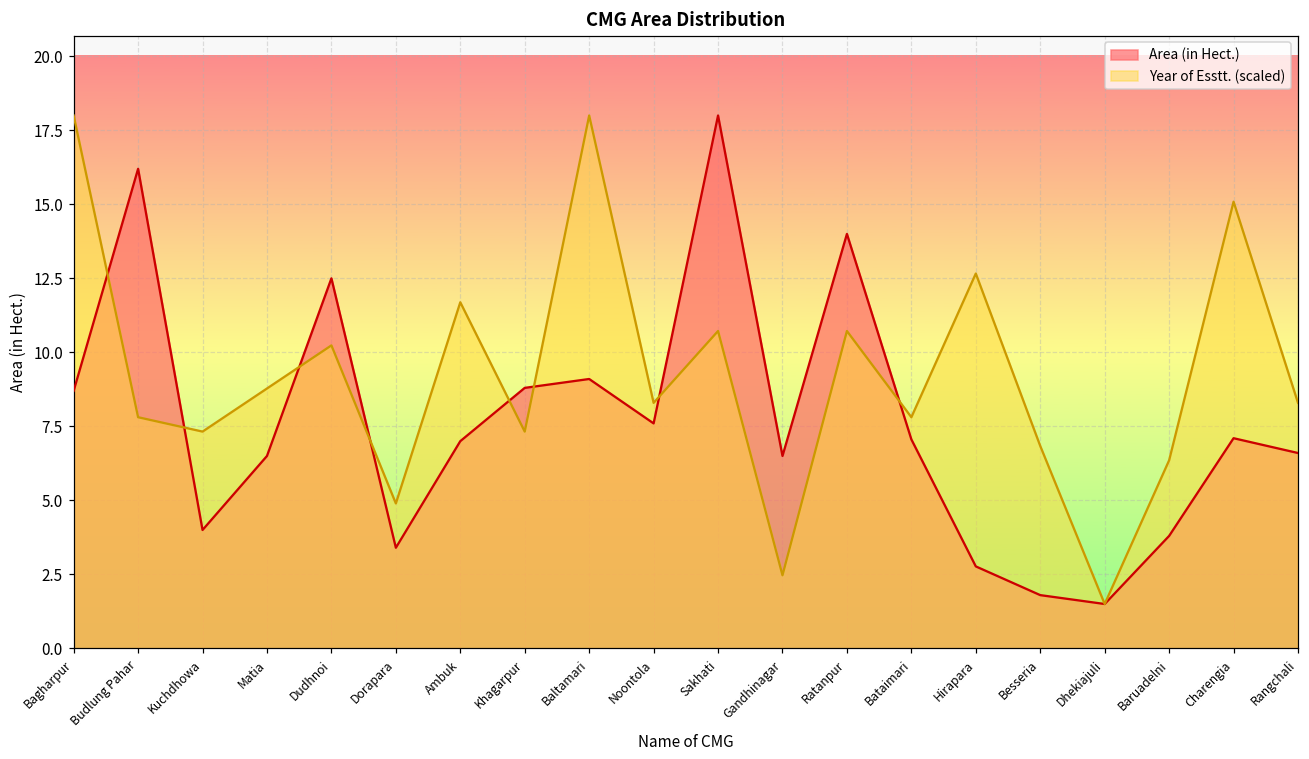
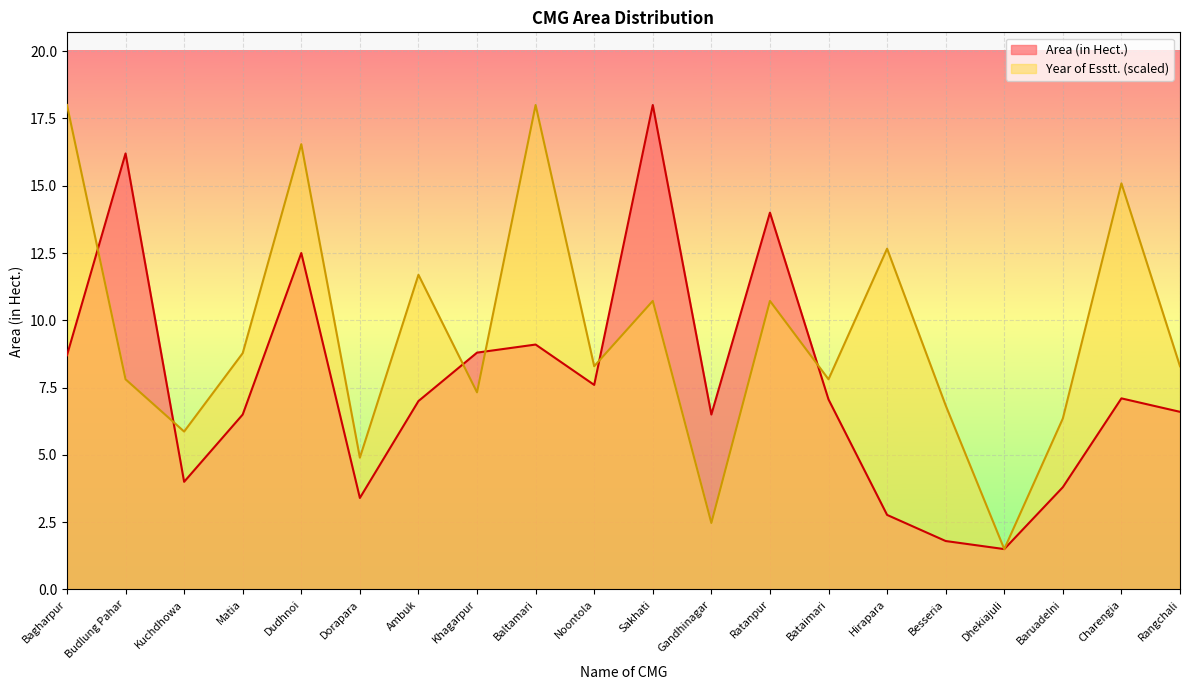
Year of Esstt. (scaled), Kuchdhowa: 7.3 -> 5.9
Year of Esstt. (scaled), Dudhnoi: 10.2 -> 16.5
